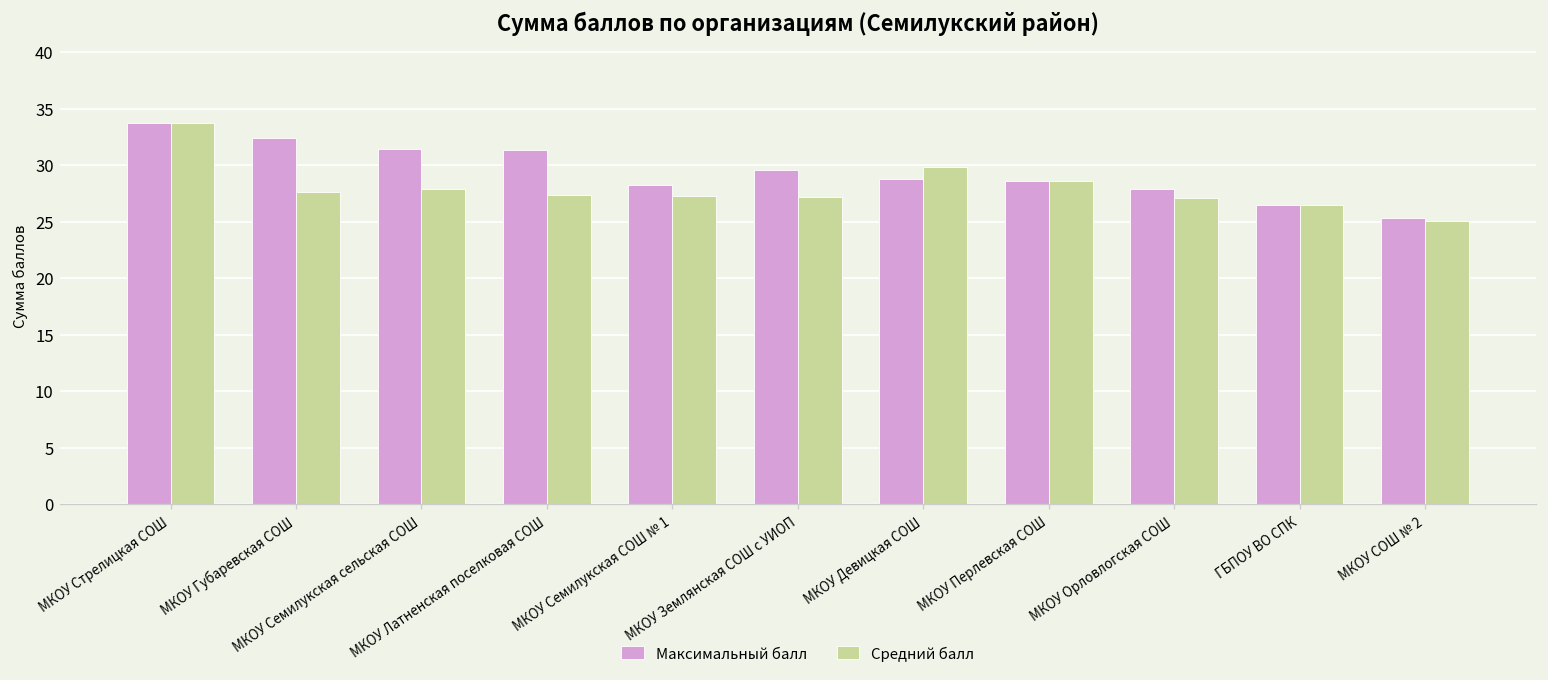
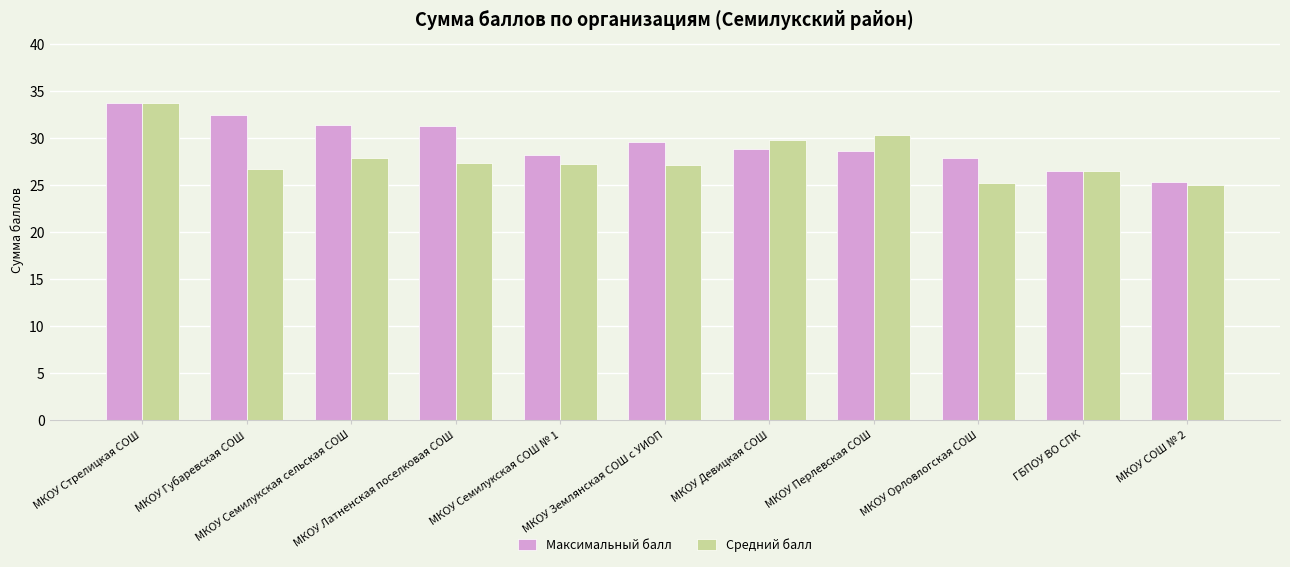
Средний балл, МКОУ Губаревская СОШ: 28 -> 27
Средний балл, МКОУ Перлевская СОШ: 29 -> 30
Средний балл, МКОУ Орловлогская СОШ: 27 -> 25
